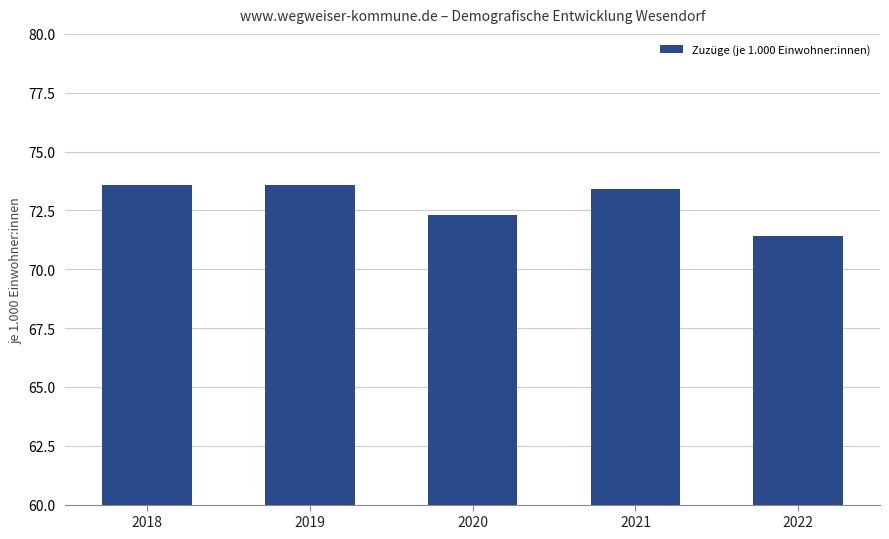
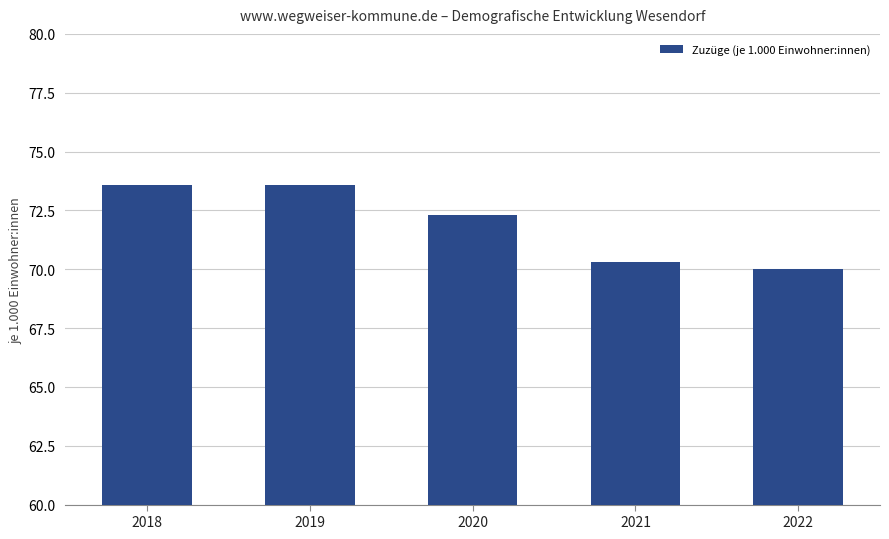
2021: 73.4 -> 70.3
2022: 71.4 -> 70.0
